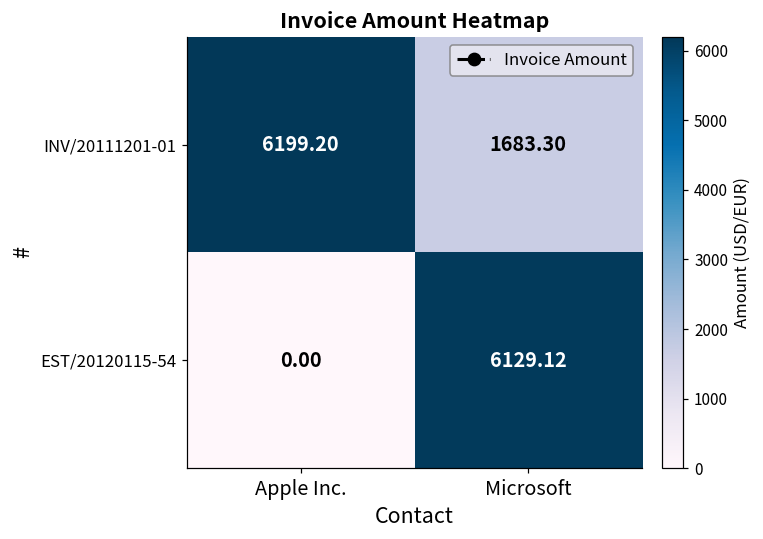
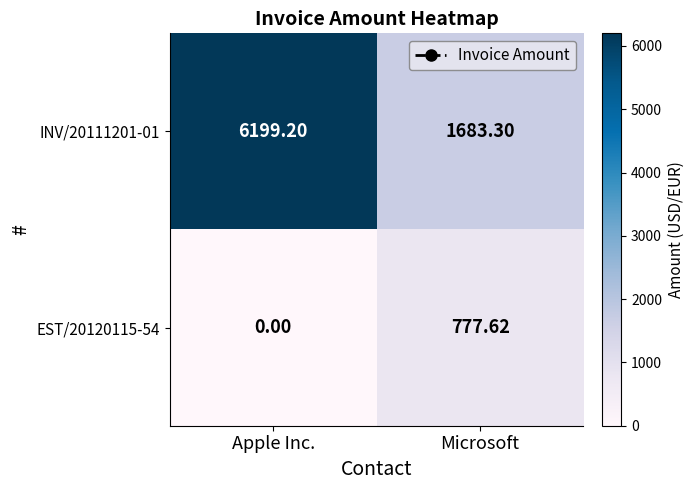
EST/20120115-54, Microsoft: 6129.12 -> 777.62
